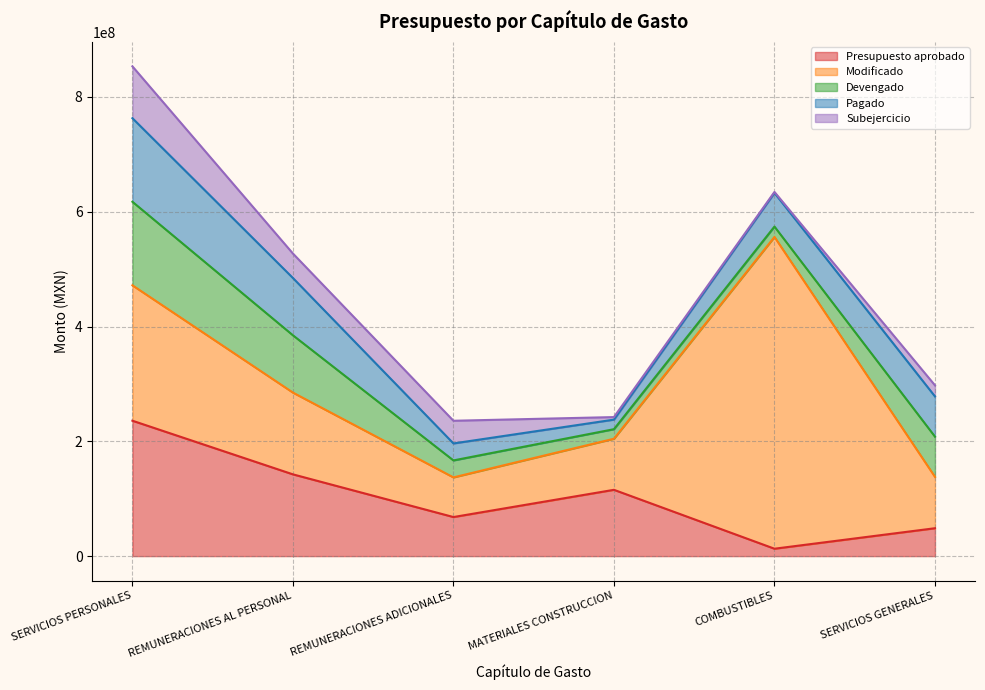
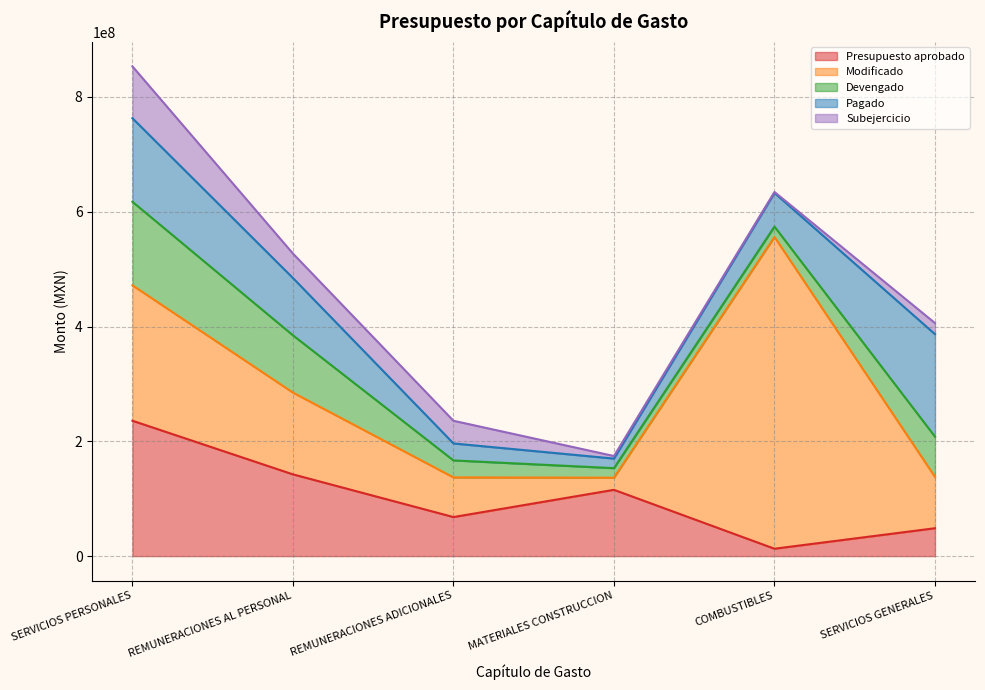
Modificado, MATERIALES CONSTRUCCION: 90000000 -> 20000000
Pagado, SERVICIOS GENERALES: 70000000 -> 180000000
